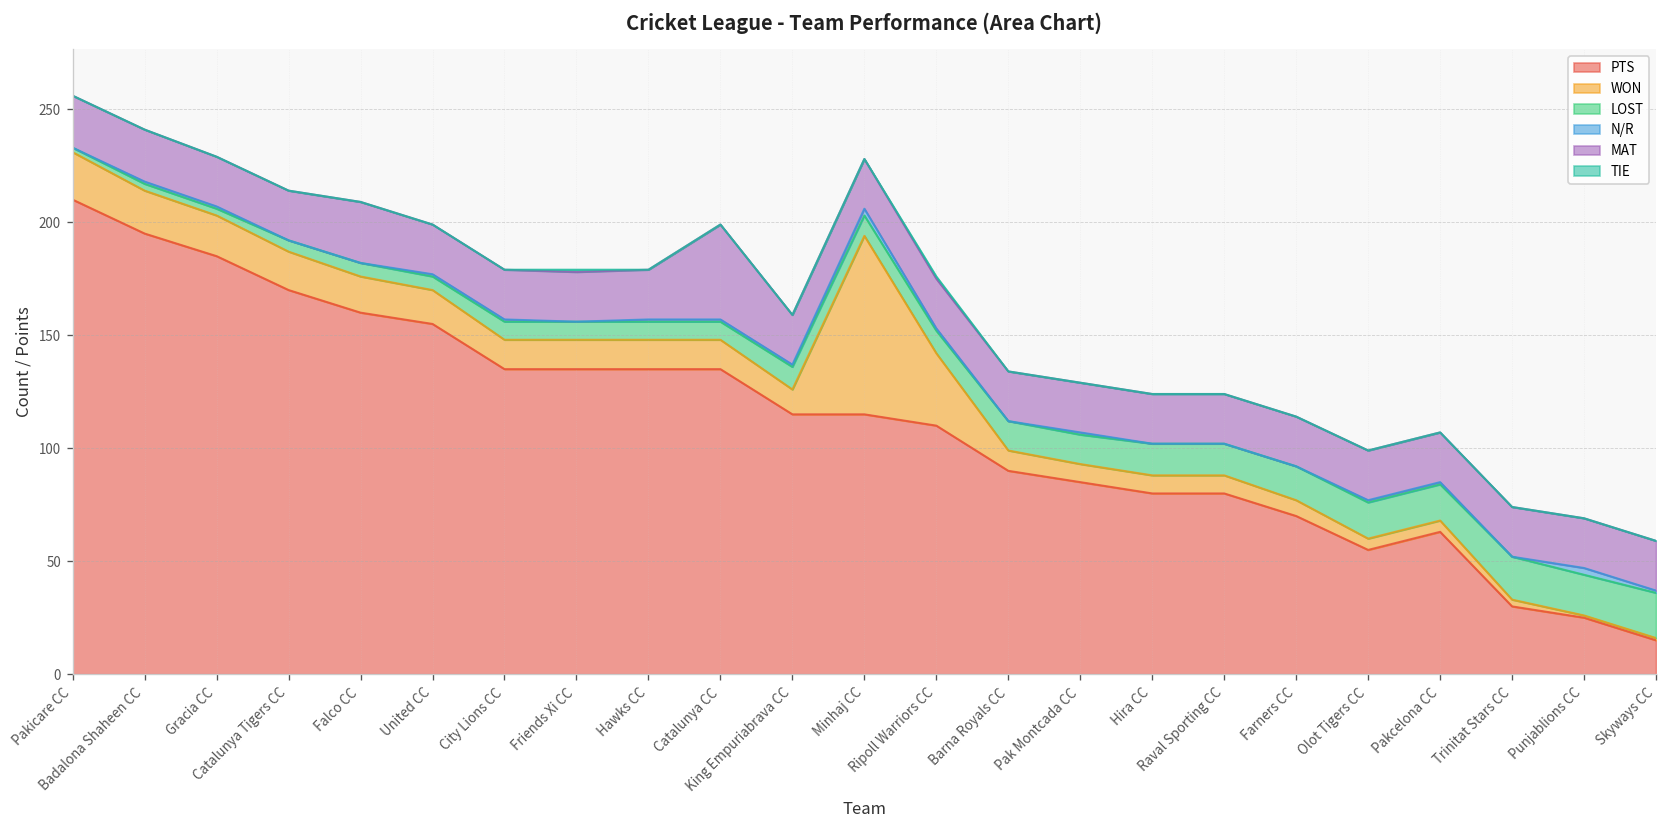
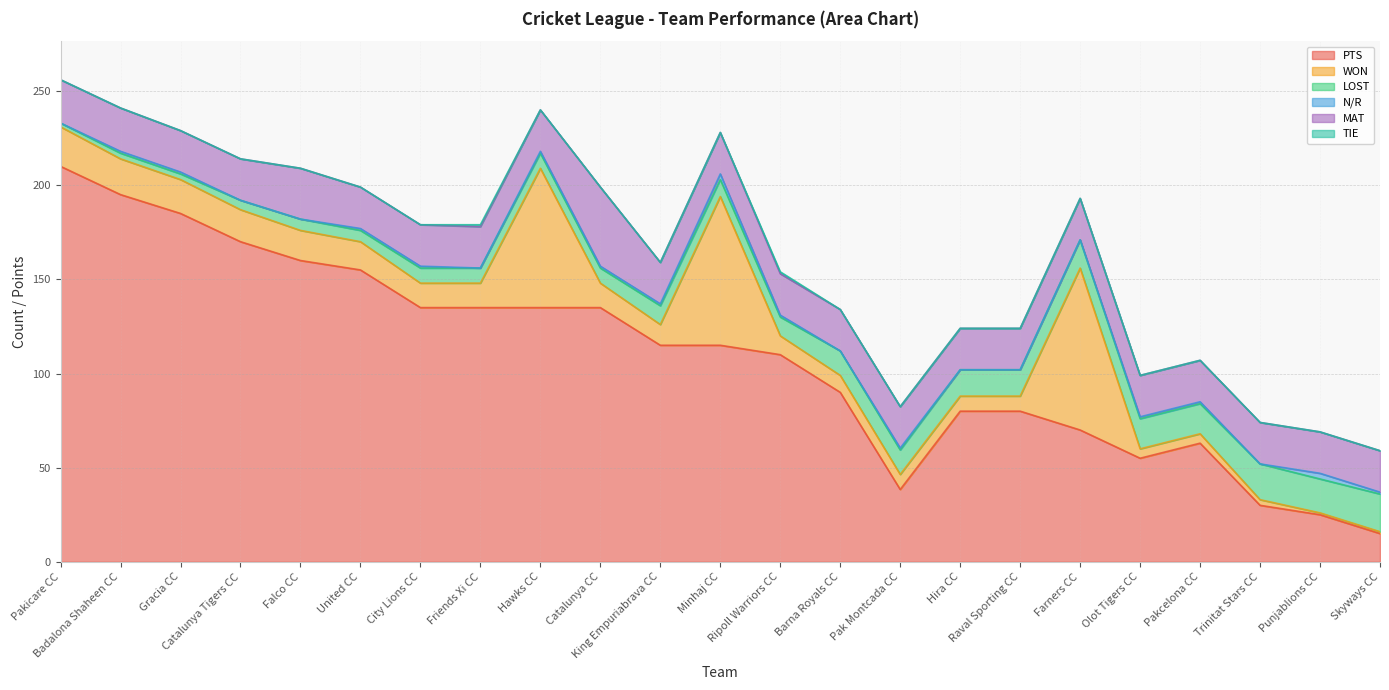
WON, Hawks CC: 13 -> 74
WON, Ripoll Warriors CC: 32 -> 10
PTS, Pak Montcada CC: 85 -> 38
WON, Farners CC: 7 -> 86
